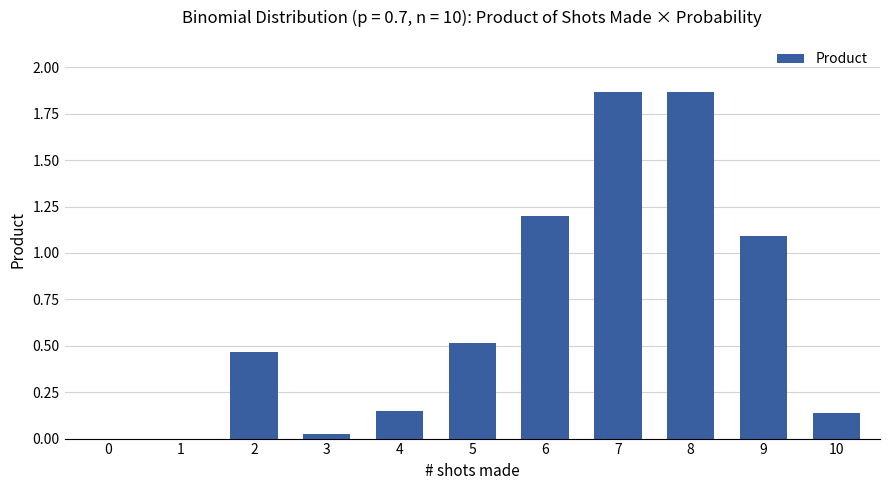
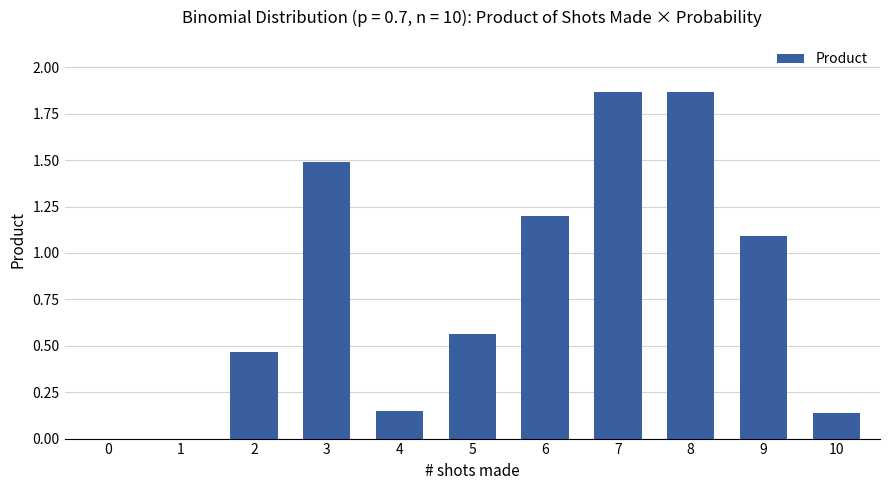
3: 0.03 -> 1.49
5: 0.51 -> 0.56
